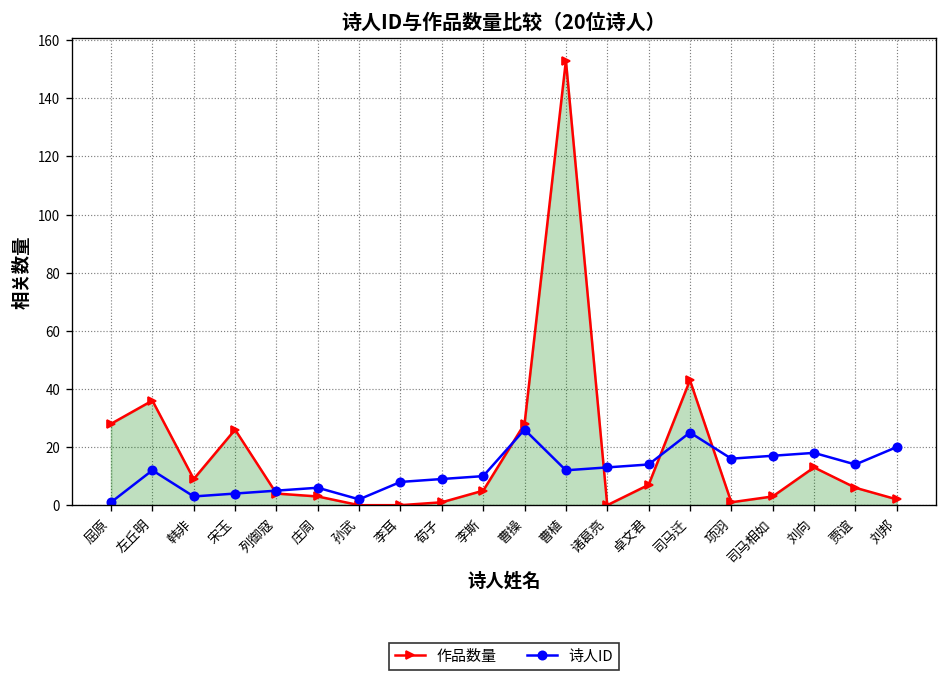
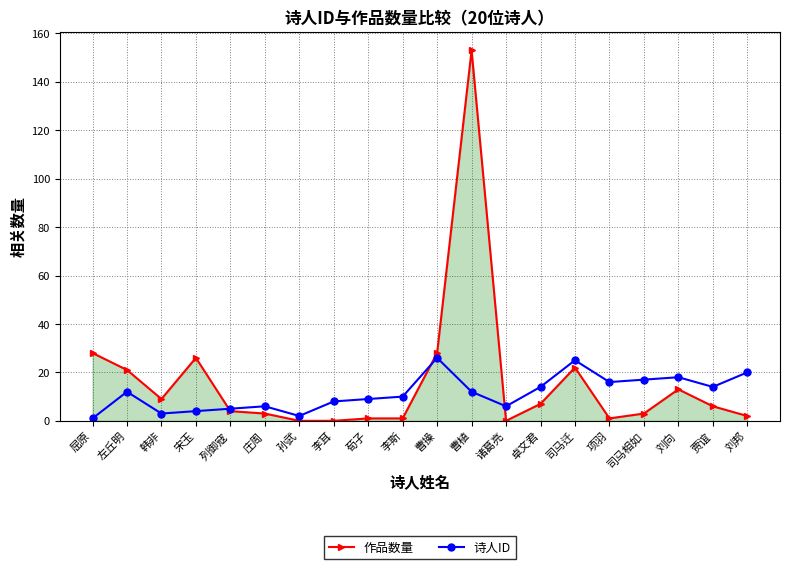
作品数量, 左丘明: 36 -> 21
作品数量, 李斯: 5 -> 1
诗人ID, 诸葛亮: 13 -> 6
作品数量, 司马迁: 43 -> 22
